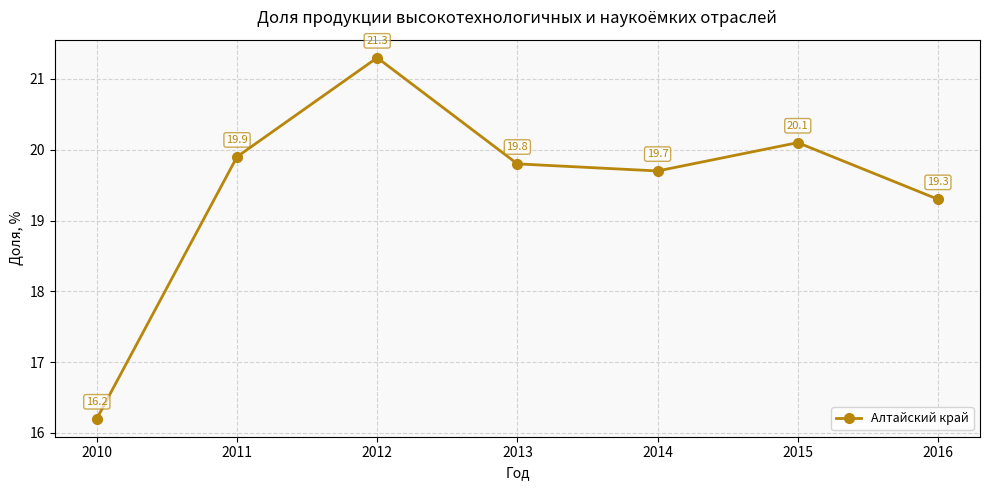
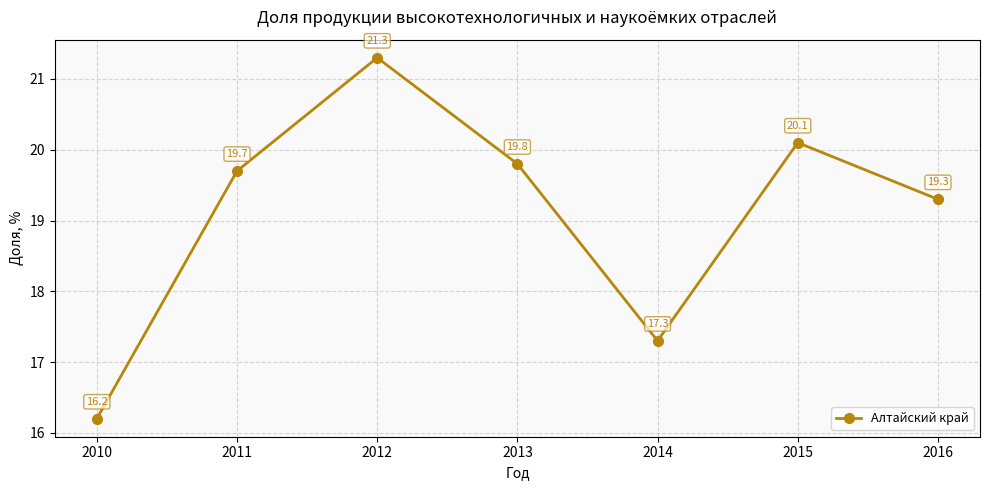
2011: 19.9 -> 19.7
2014: 19.7 -> 17.3
